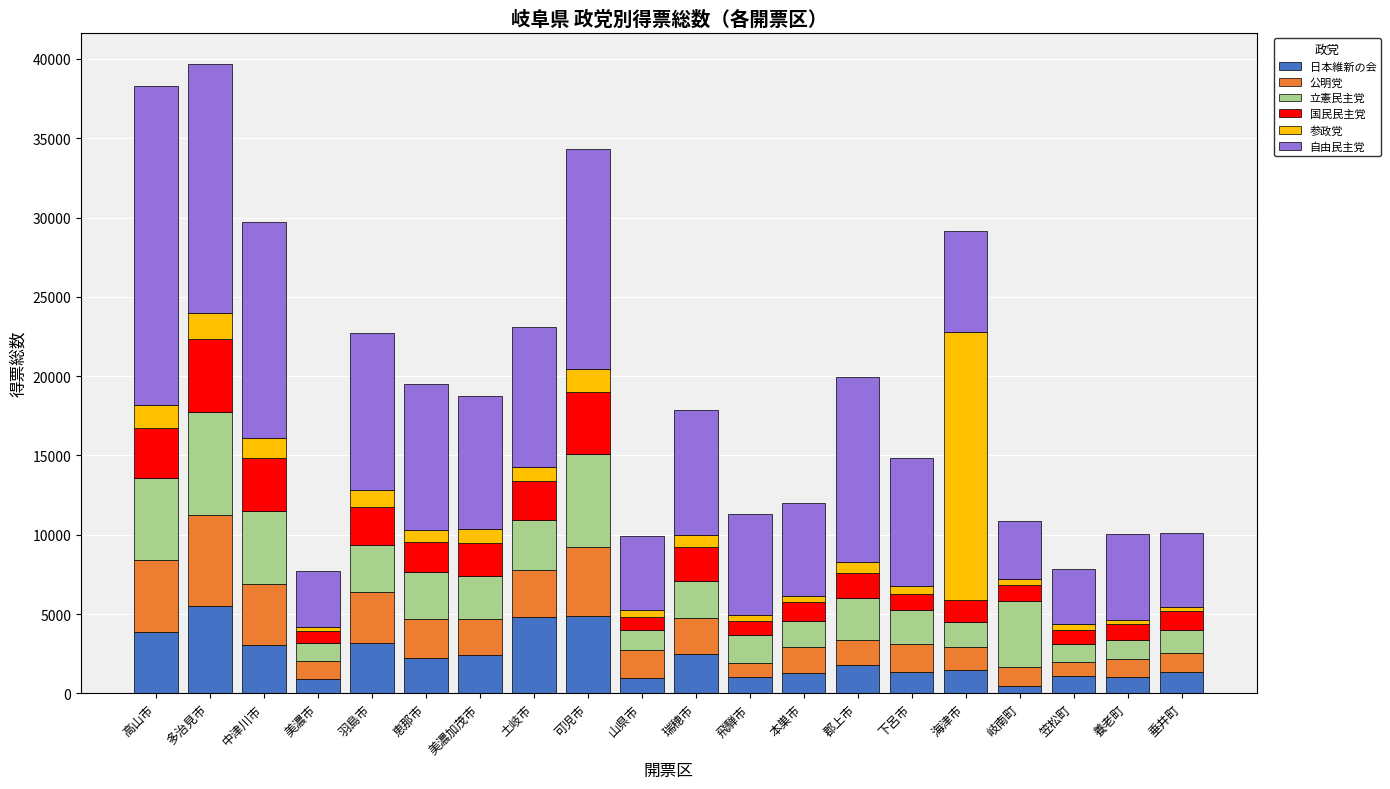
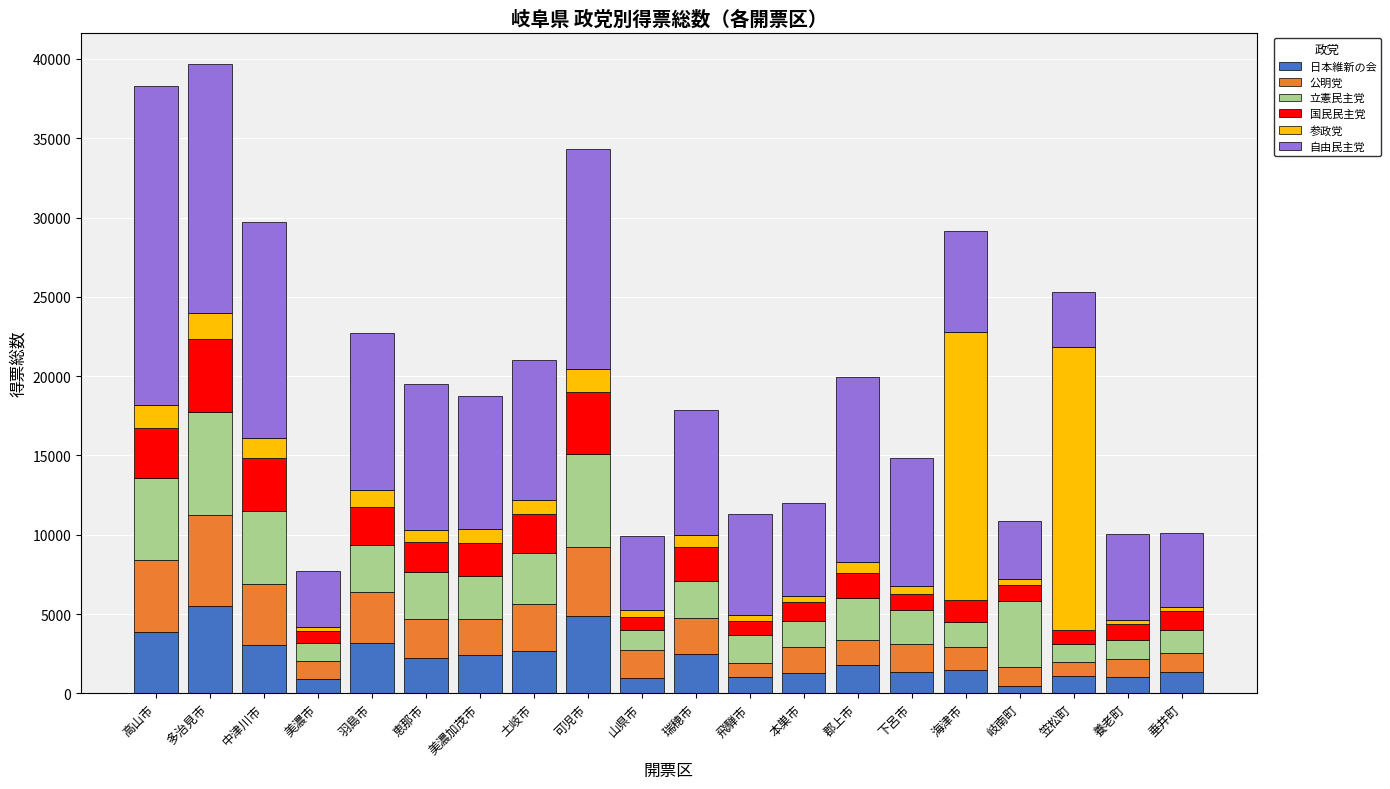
日本維新の会, 土岐市: 4800 -> 2700
参政党, 笠松町: 400 -> 17900
